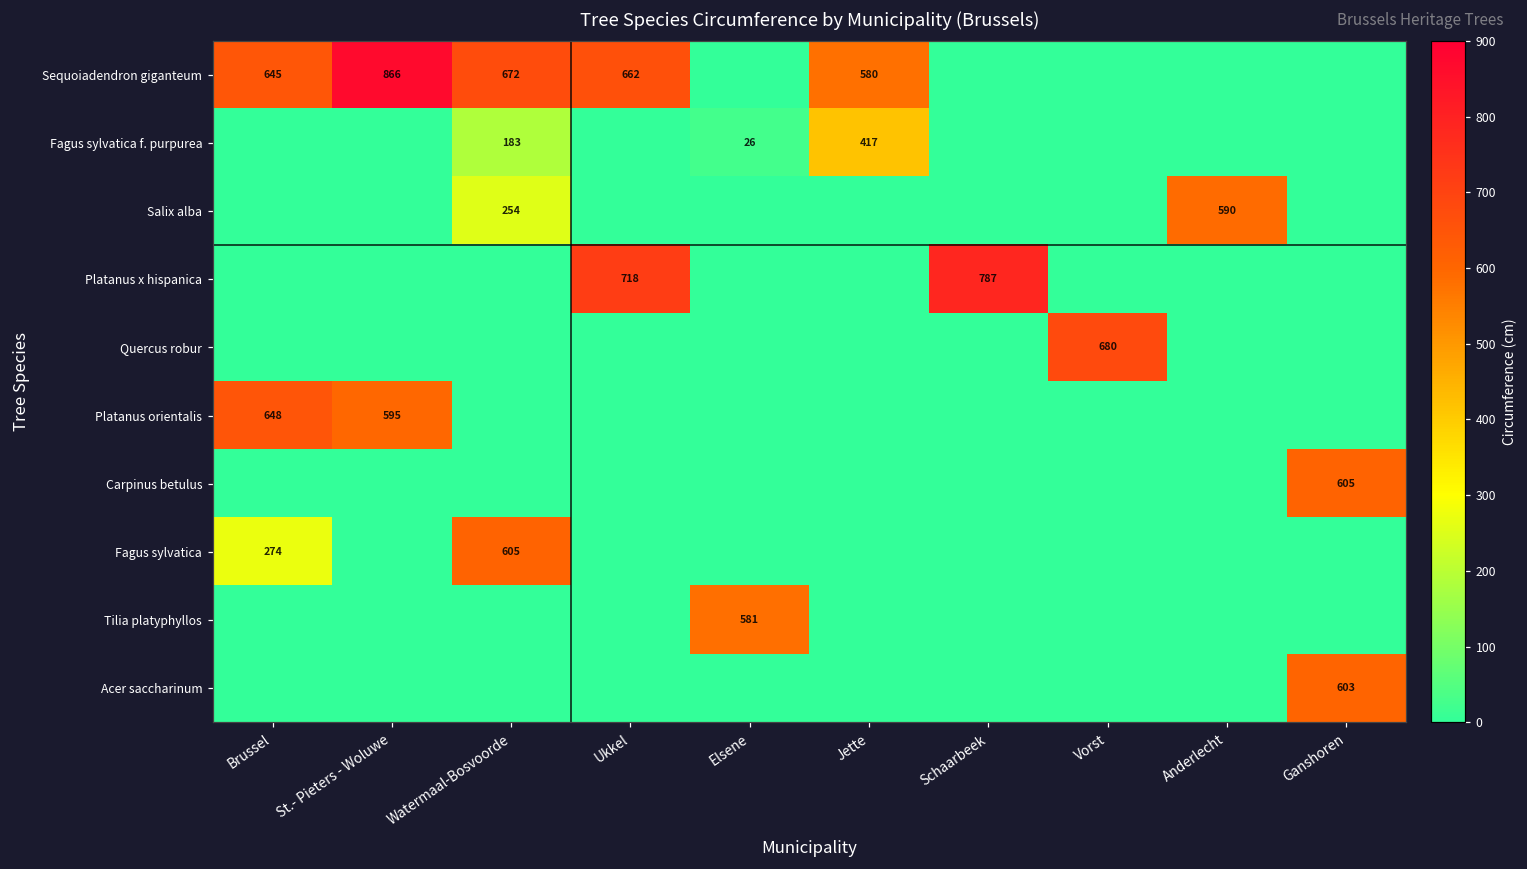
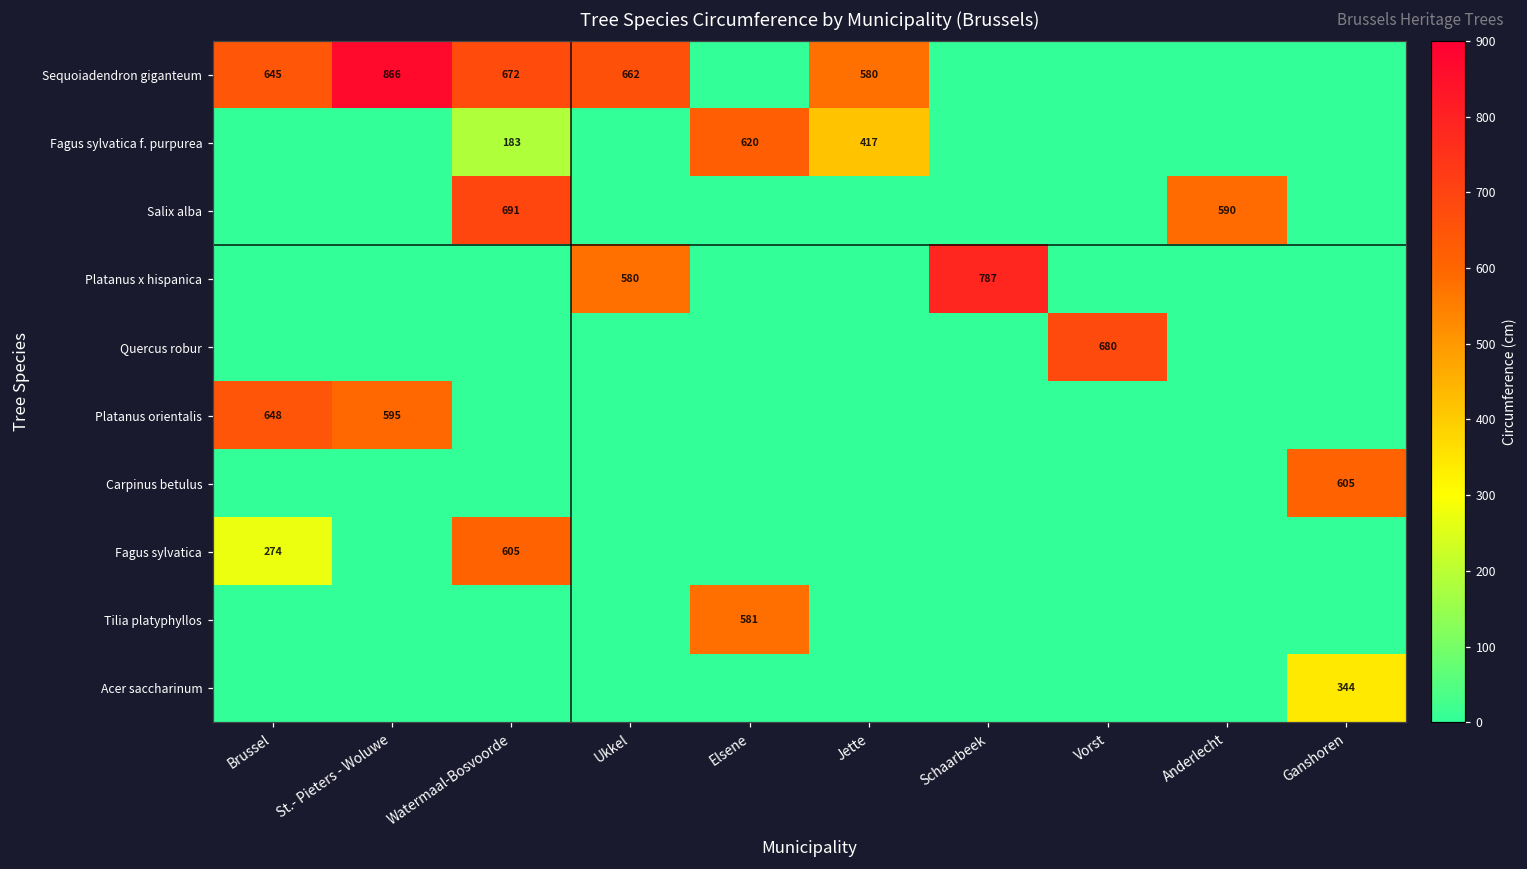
Fagus sylvatica f. purpurea, Elsene: 26 -> 620
Salix alba, Watermaal-Bosvoorde: 254 -> 691
Platanus x hispanica, Ukkel: 718 -> 580
Acer saccharinum, Ganshoren: 603 -> 344
